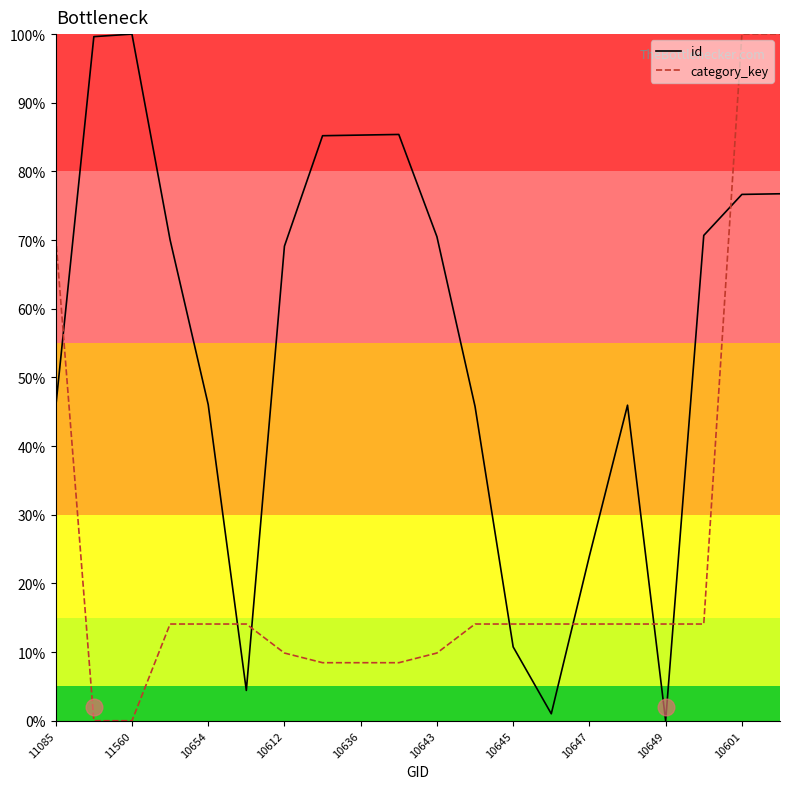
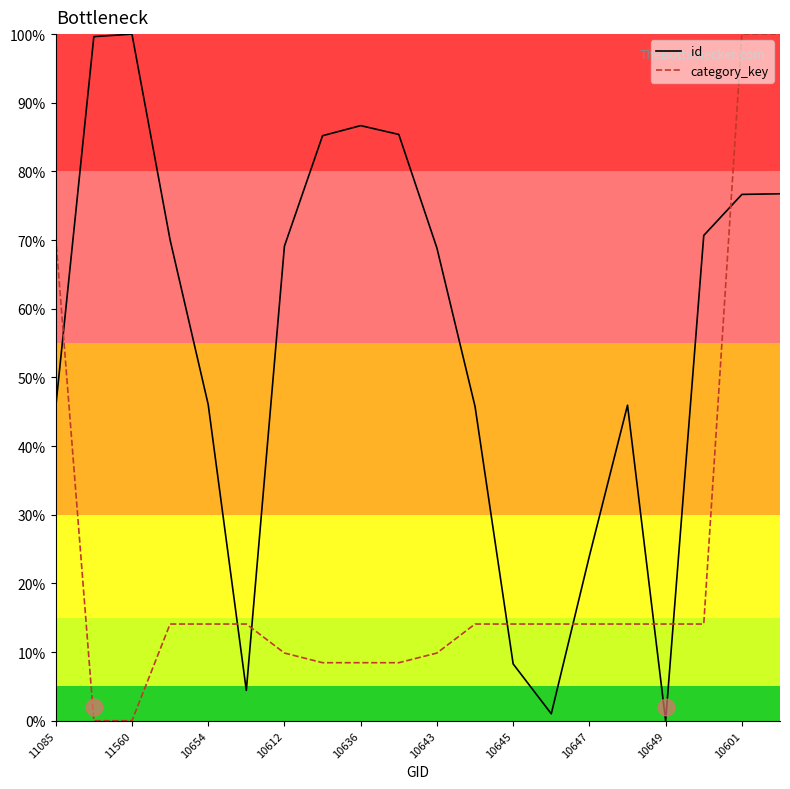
id, 10636: 85% -> 87%
id, 10643: 70% -> 69%
id, 10645: 11% -> 8%
